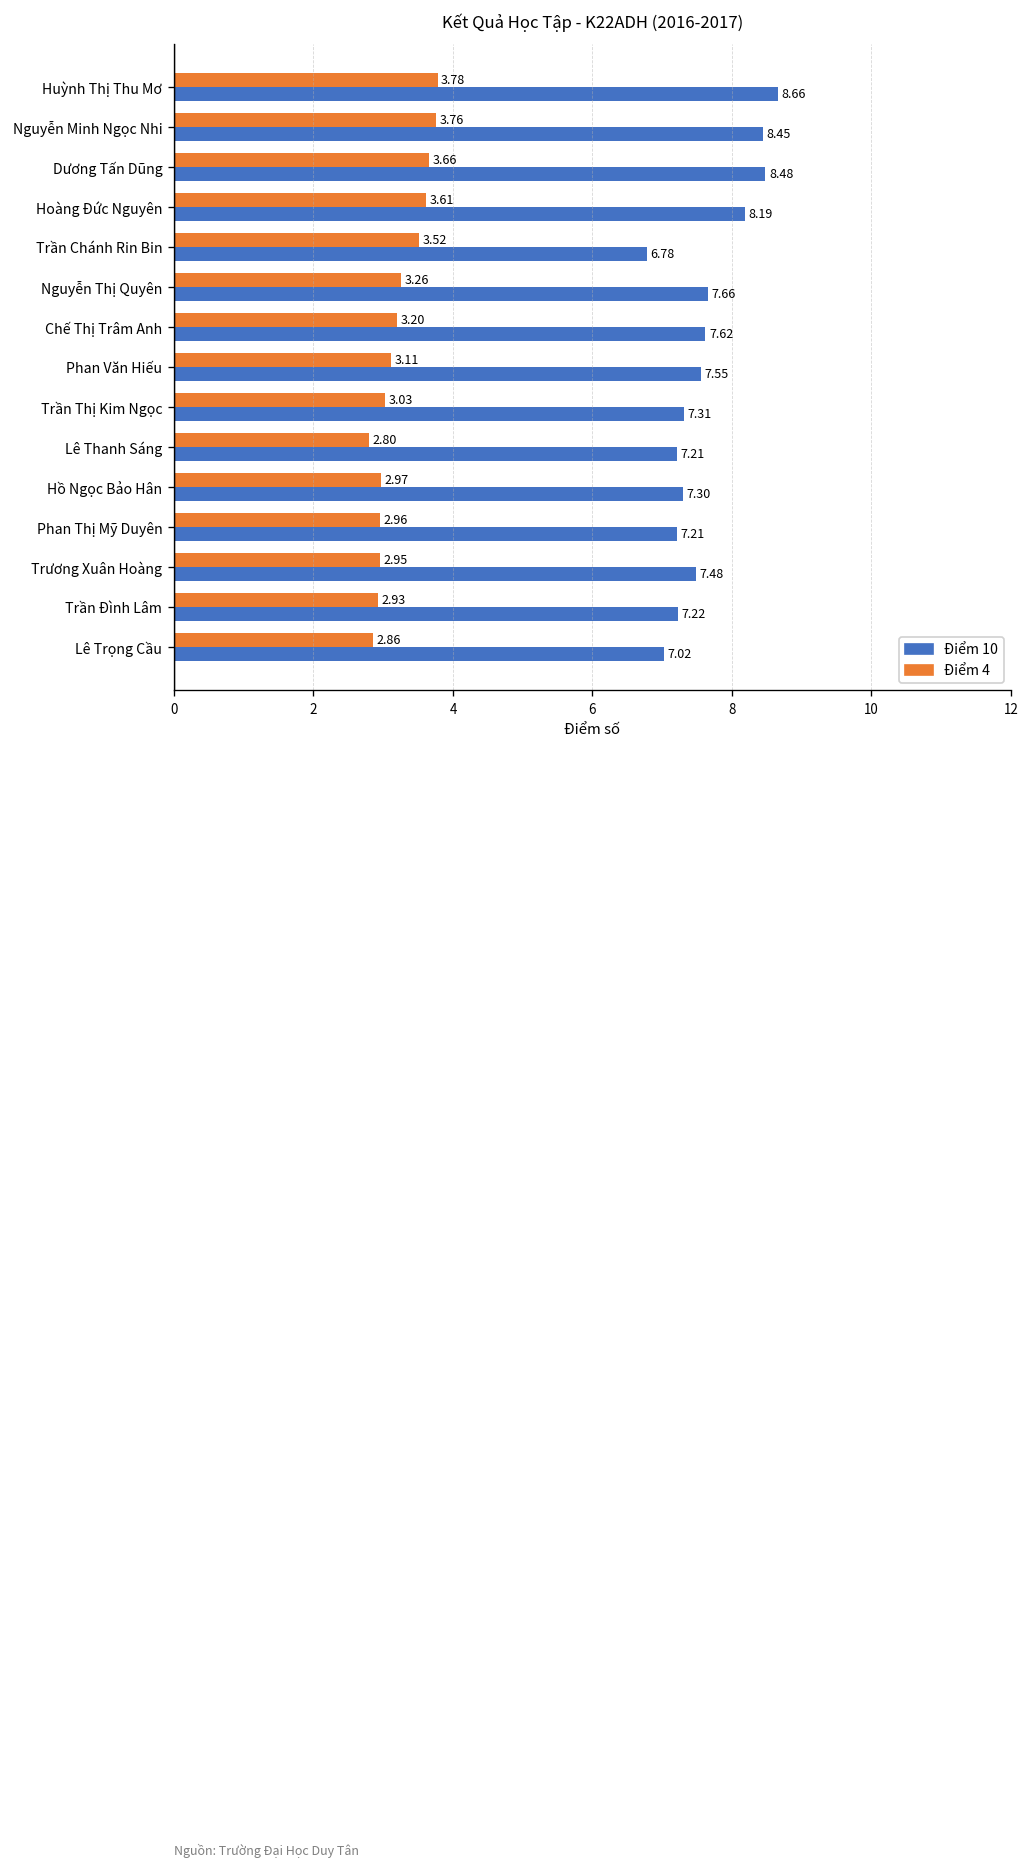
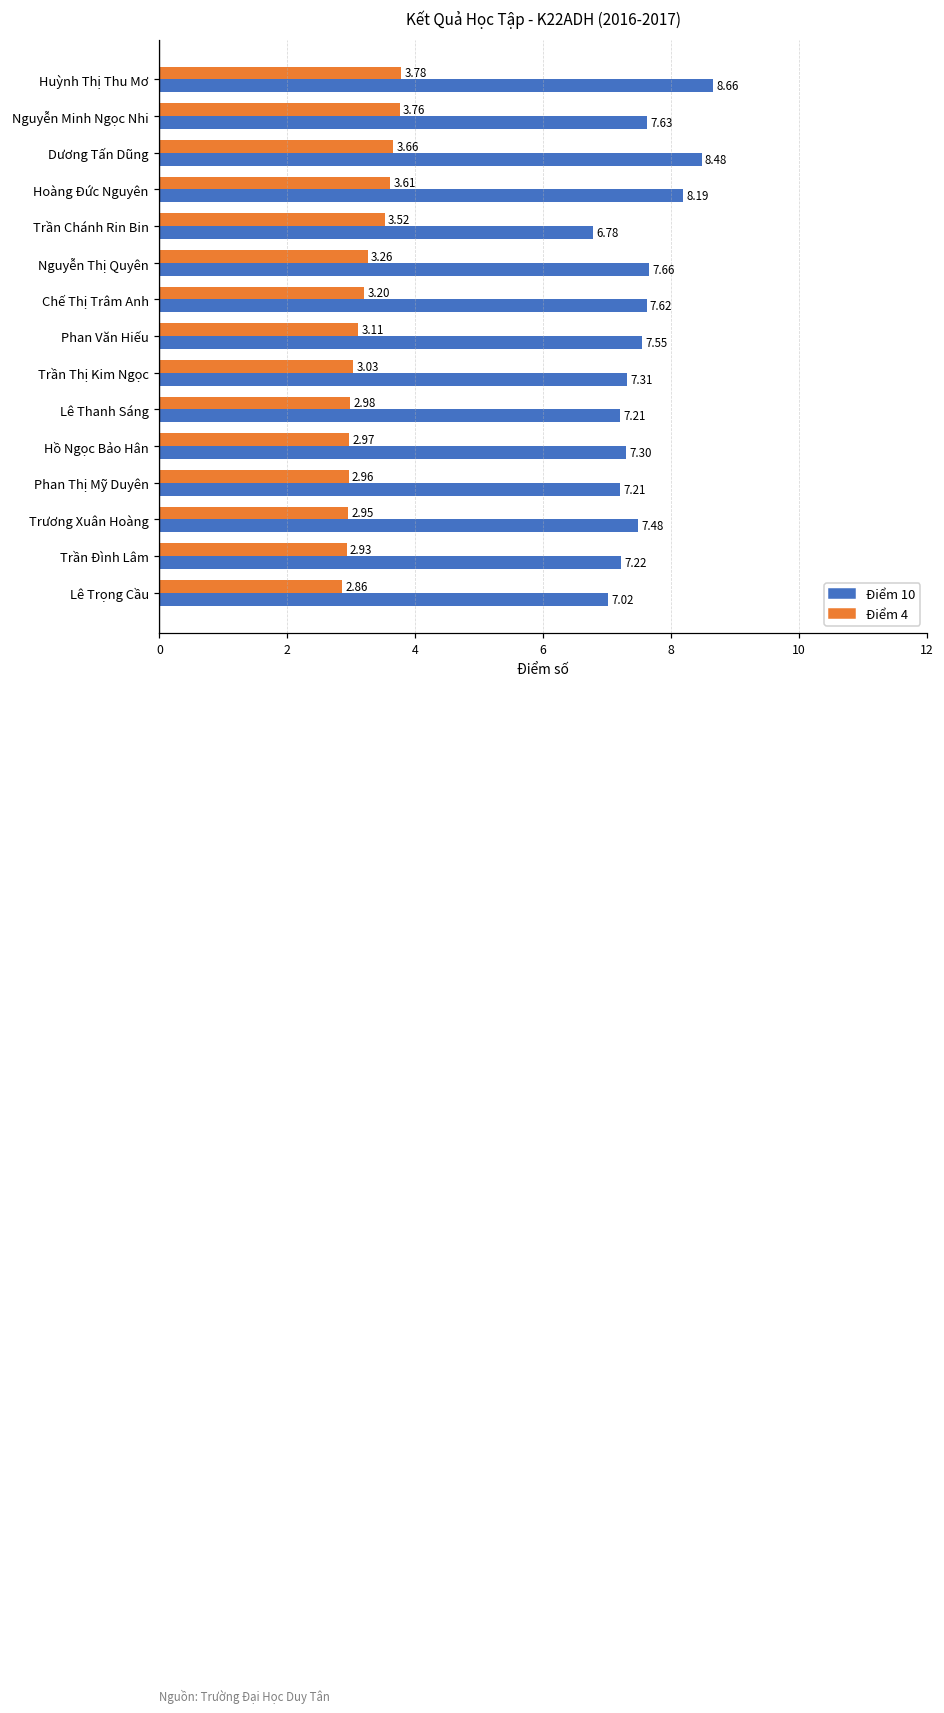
Điểm 10, Nguyễn Minh Ngọc Nhi: 8.45 -> 7.63
Điểm 4, Lê Thanh Sáng: 2.80 -> 2.98
